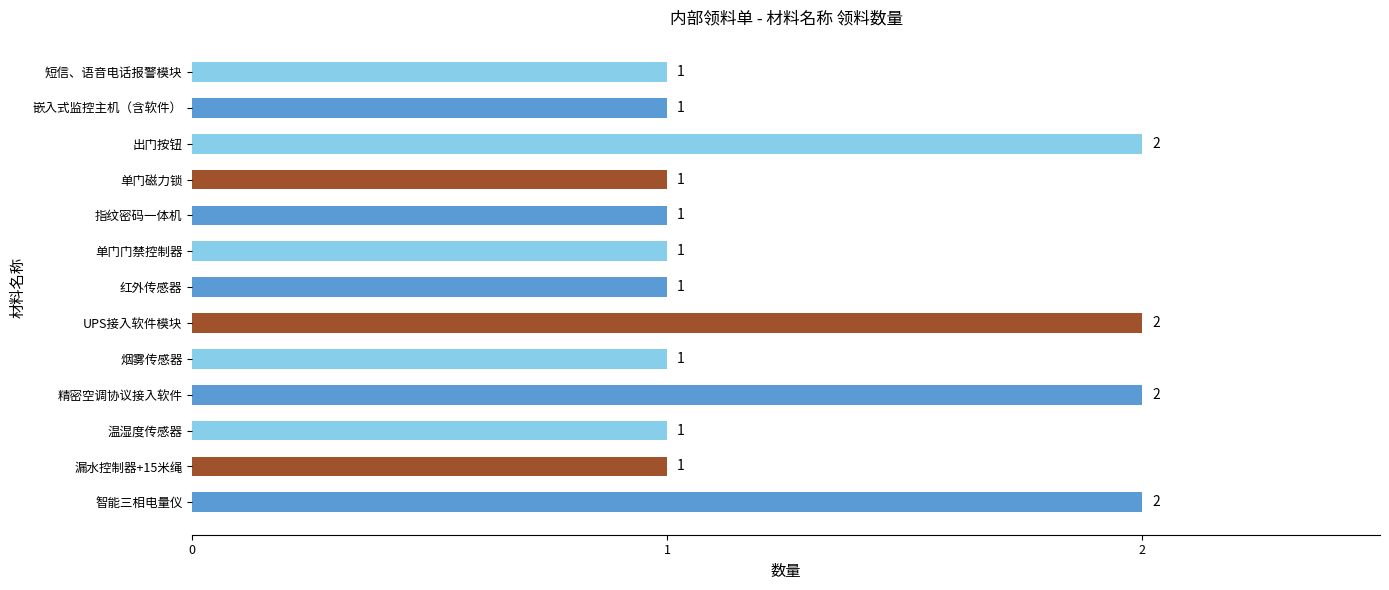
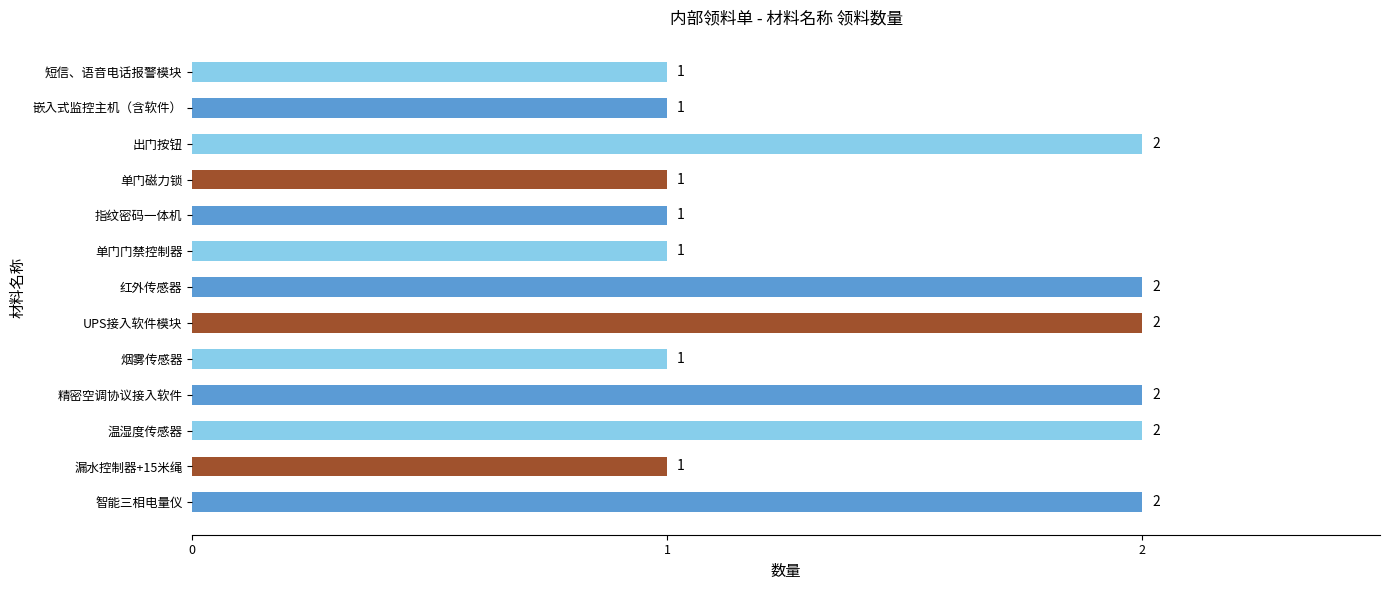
红外传感器: 1 -> 2
温湿度传感器: 1 -> 2
